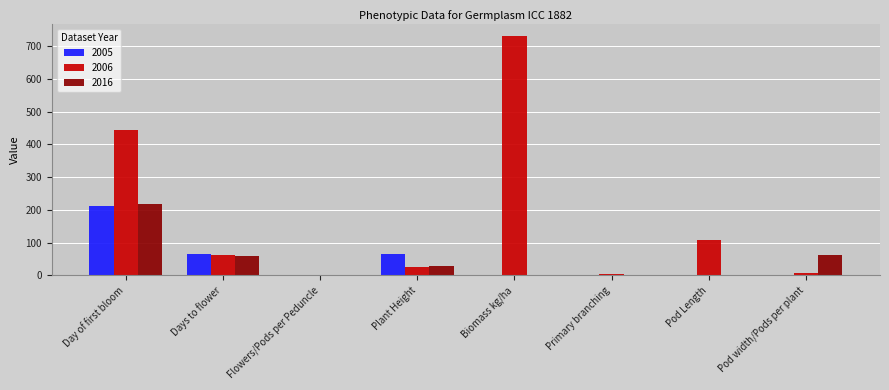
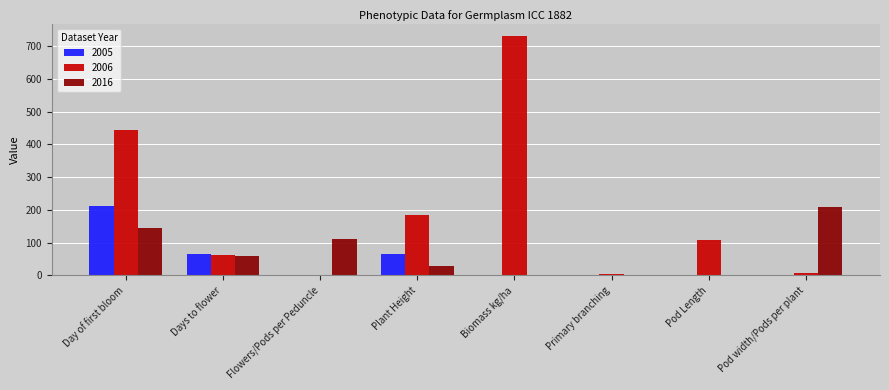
2016, Day of first bloom: 220 -> 150
2016, Flowers/Pods per Peduncle: 0 -> 110
2006, Plant Height: 20 -> 180
2016, Pod width/Pods per plant: 60 -> 210
